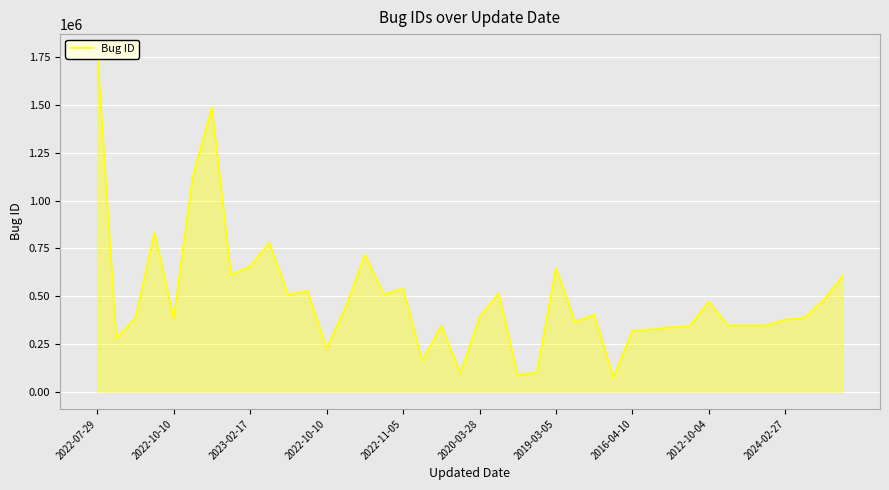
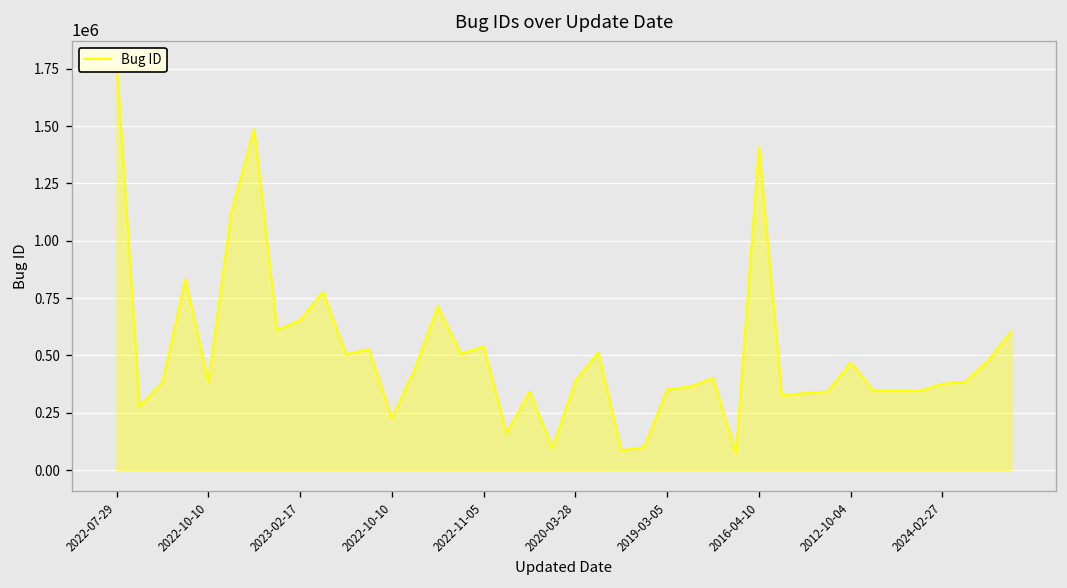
2019-03-05: 650000 -> 350000
2016-04-10: 320000 -> 1410000
